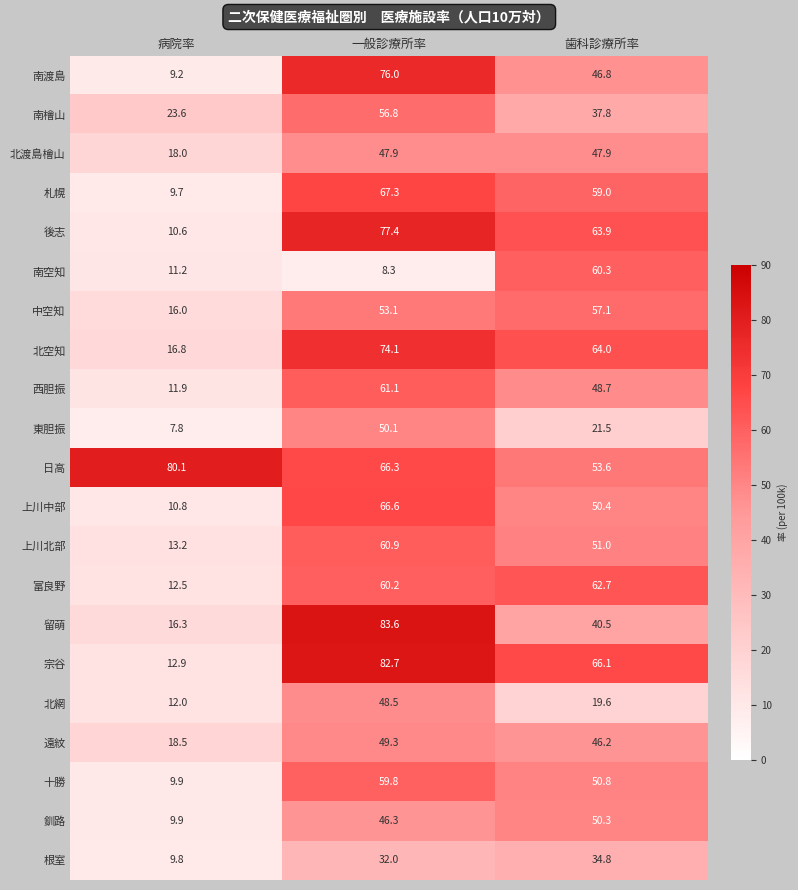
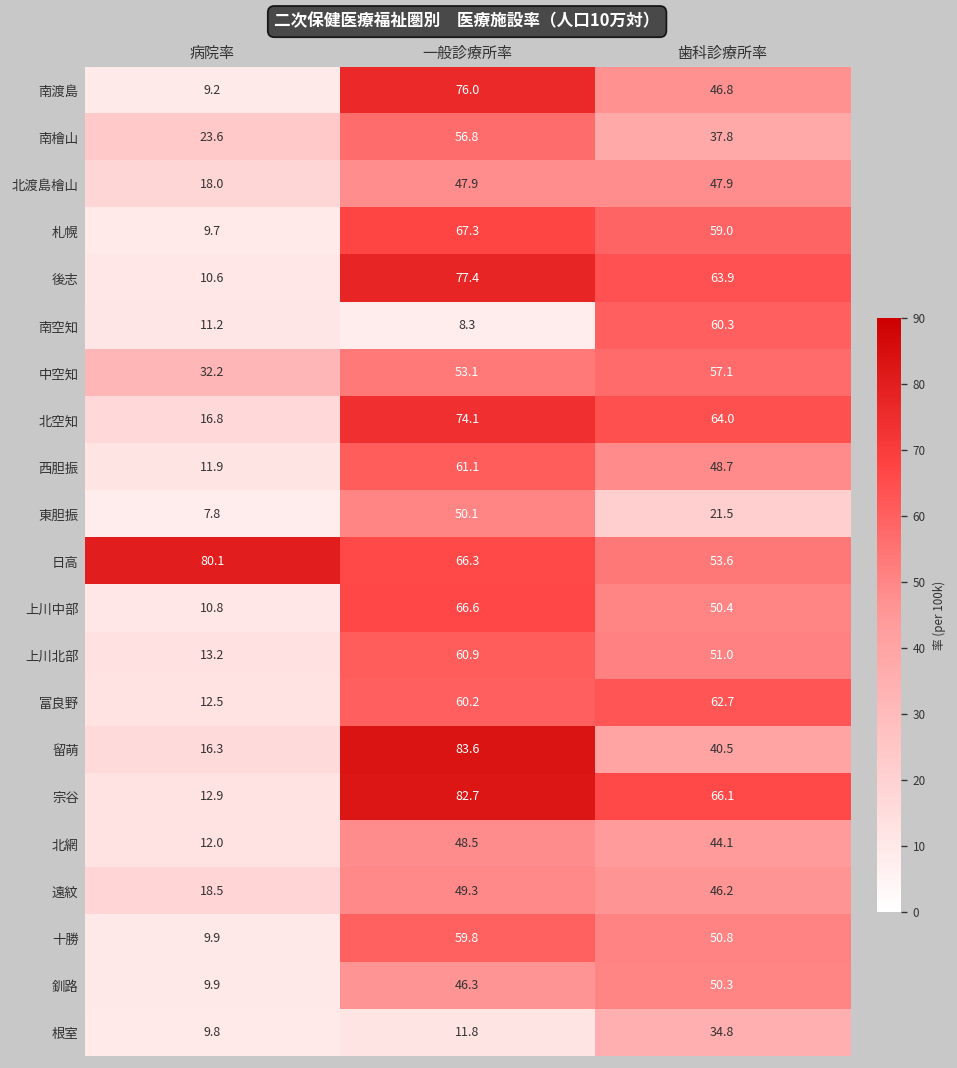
中空知, 病院率: 16.0 -> 32.2
北網, 歯科診療所率: 19.6 -> 44.1
根室, 一般診療所率: 32.0 -> 11.8
